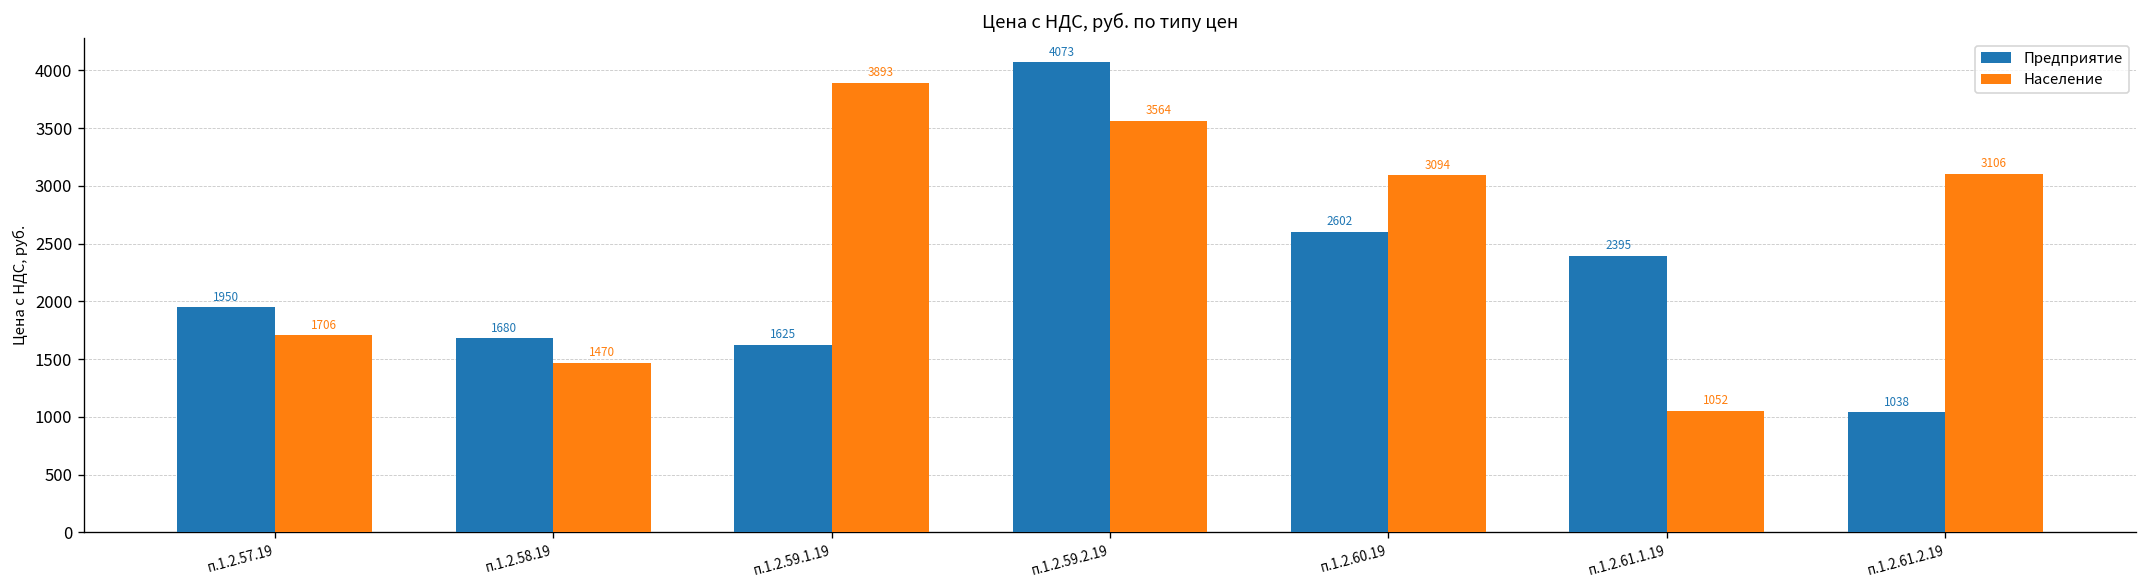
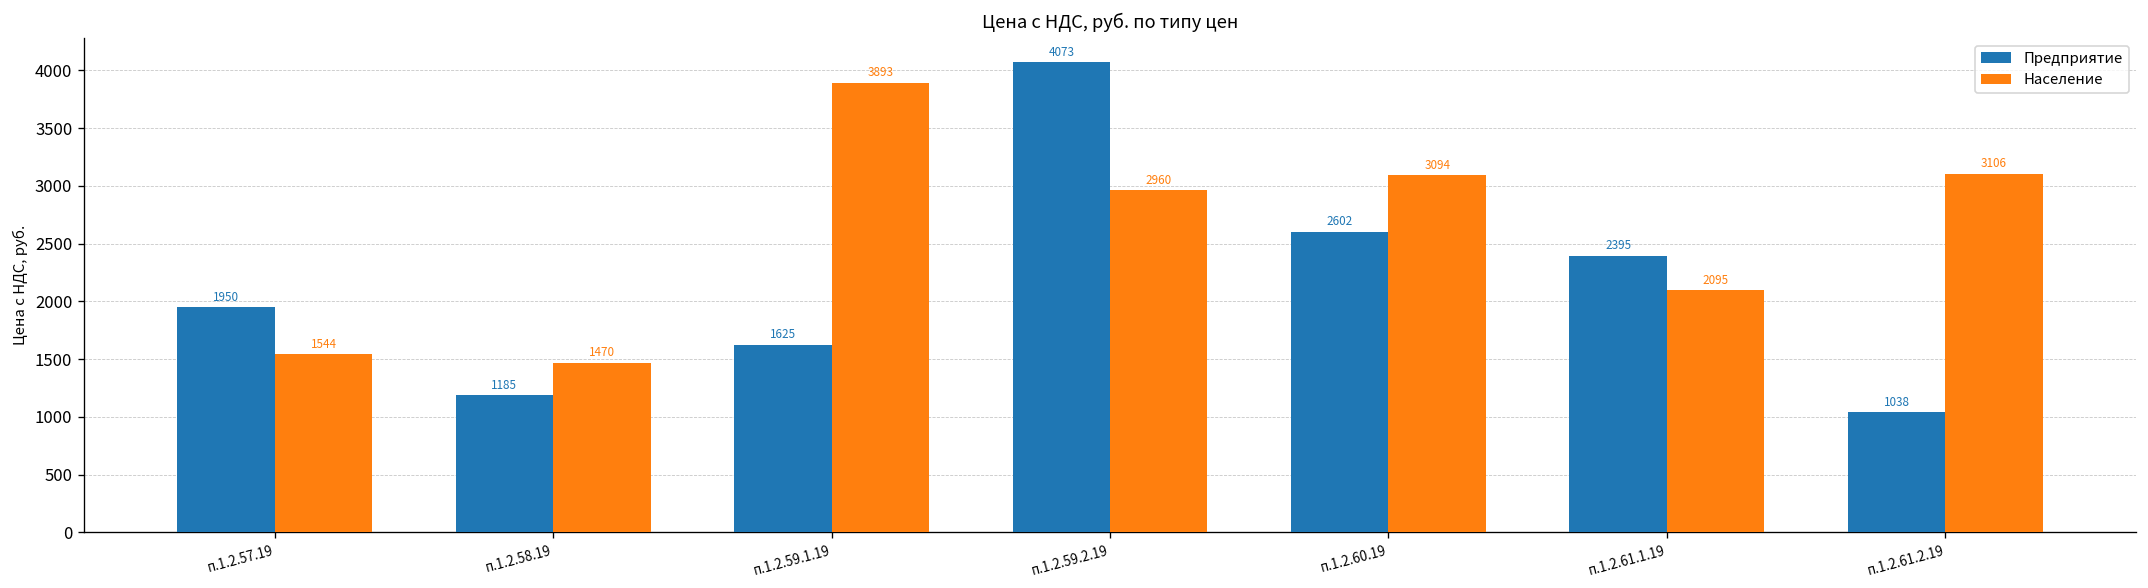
Население, п.1.2.57.19: 1706 -> 1544
Предприятие, п.1.2.58.19: 1680 -> 1185
Население, п.1.2.59.2.19: 3564 -> 2960
Население, п.1.2.61.1.19: 1052 -> 2095
